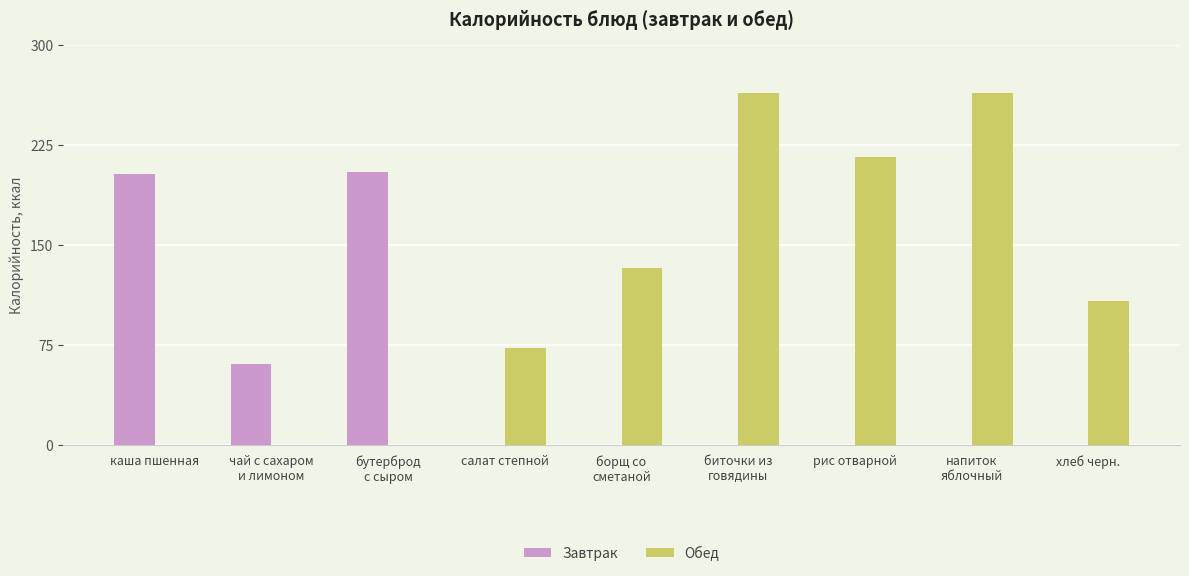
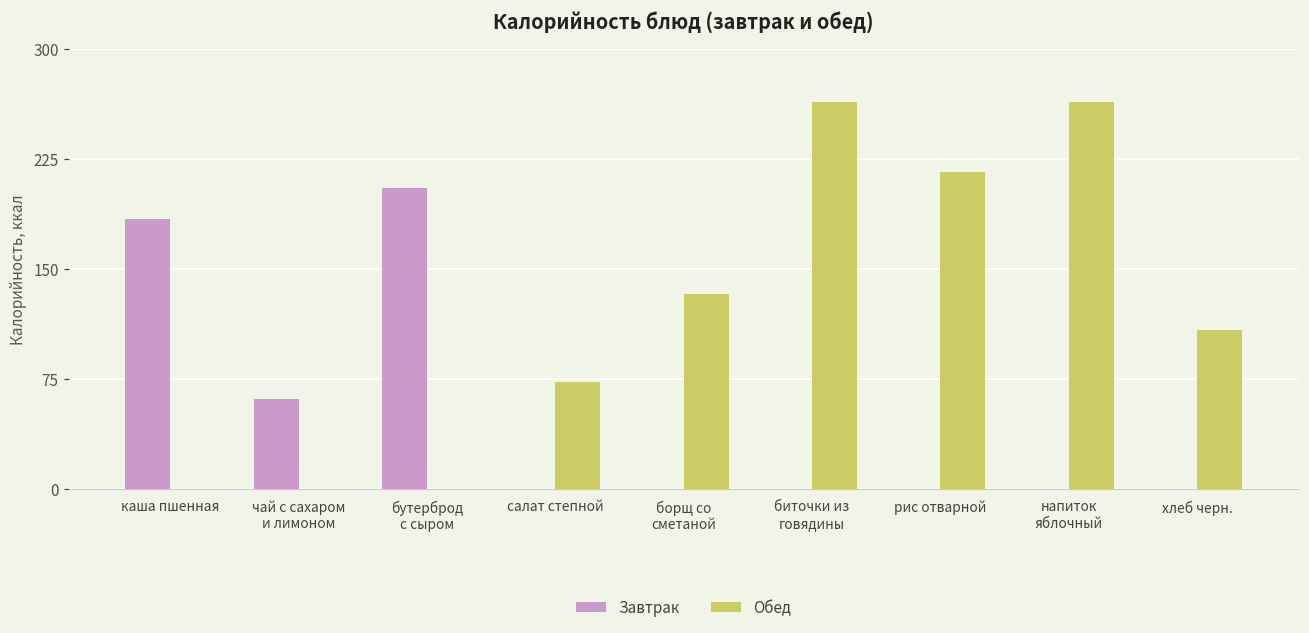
Завтрак, каша пшенная: 203 -> 184
